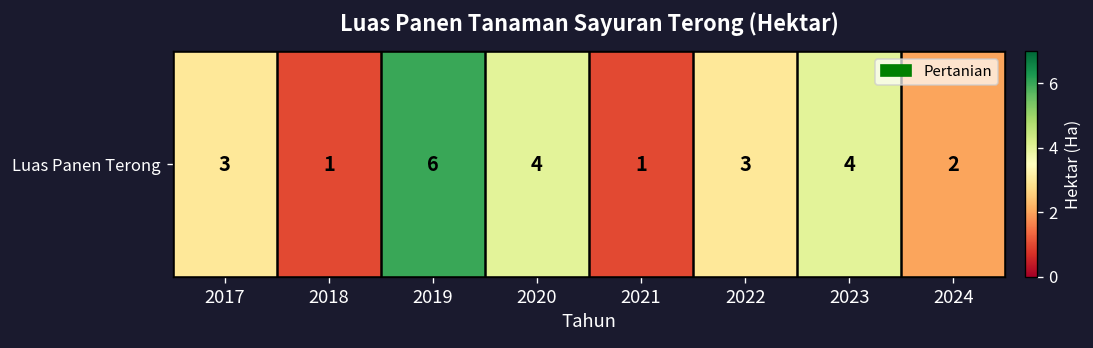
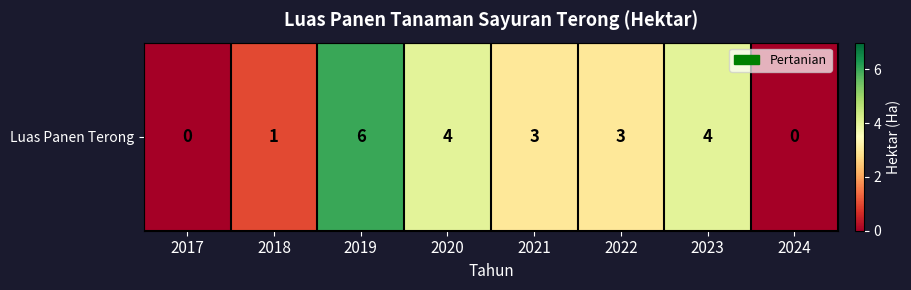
Luas Panen Terong, 2017: 3 -> 0
Luas Panen Terong, 2021: 1 -> 3
Luas Panen Terong, 2024: 2 -> 0
